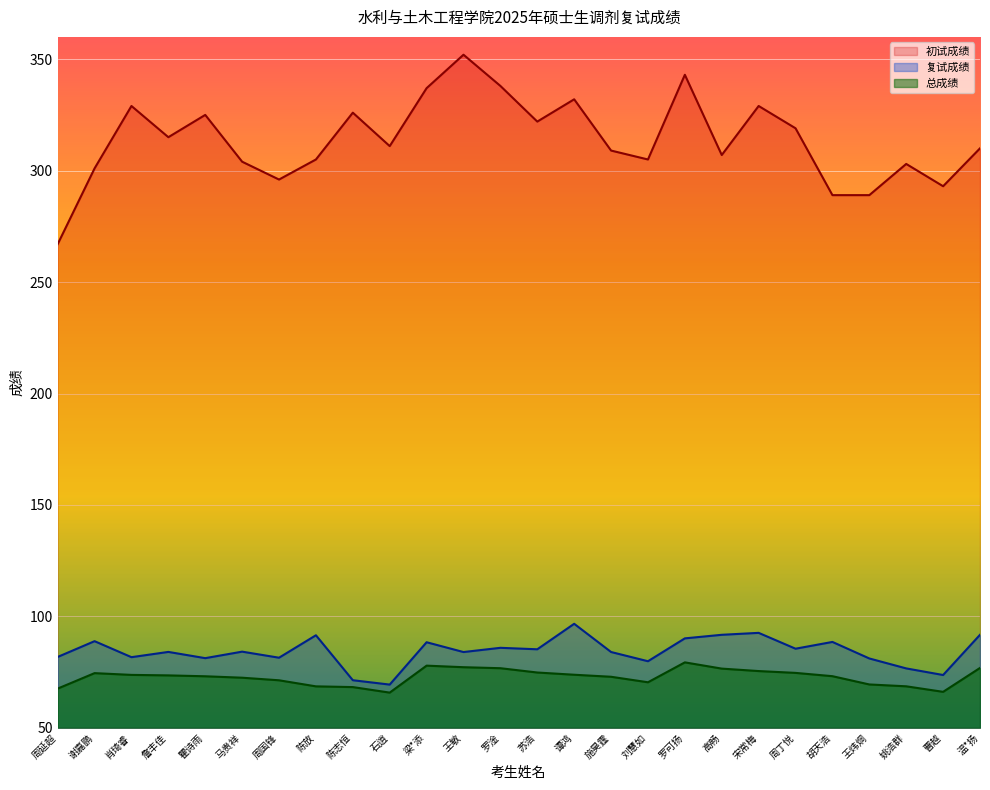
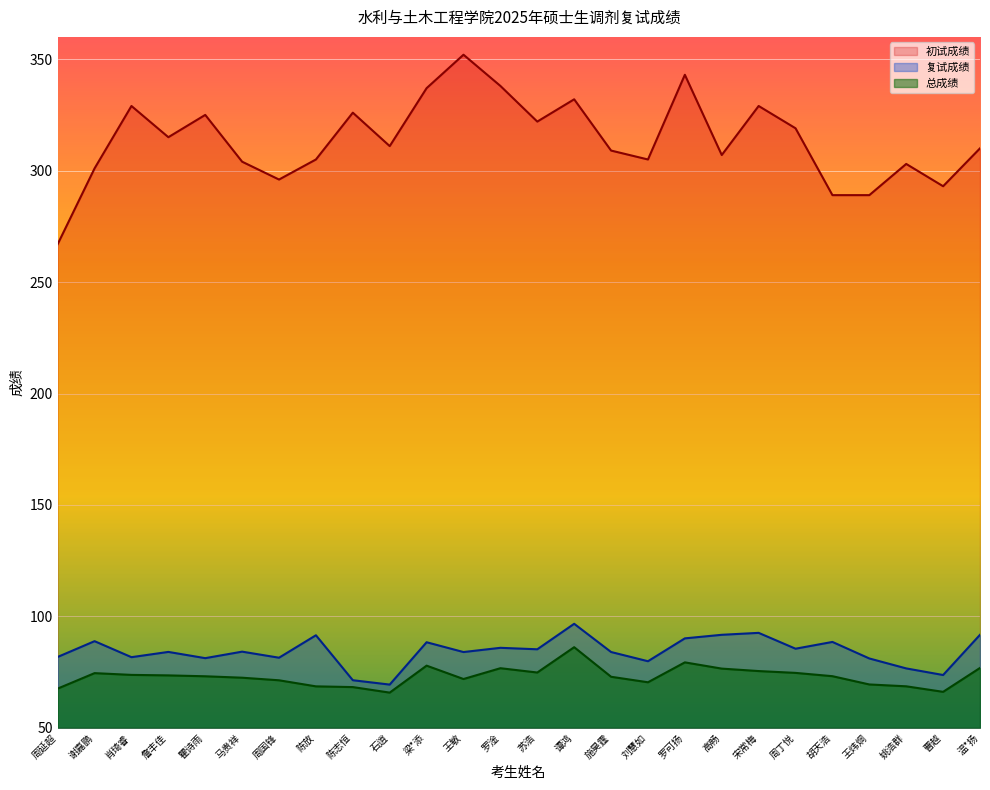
总成绩, 王敏: 77 -> 72
总成绩, 谭鸿: 74 -> 86
